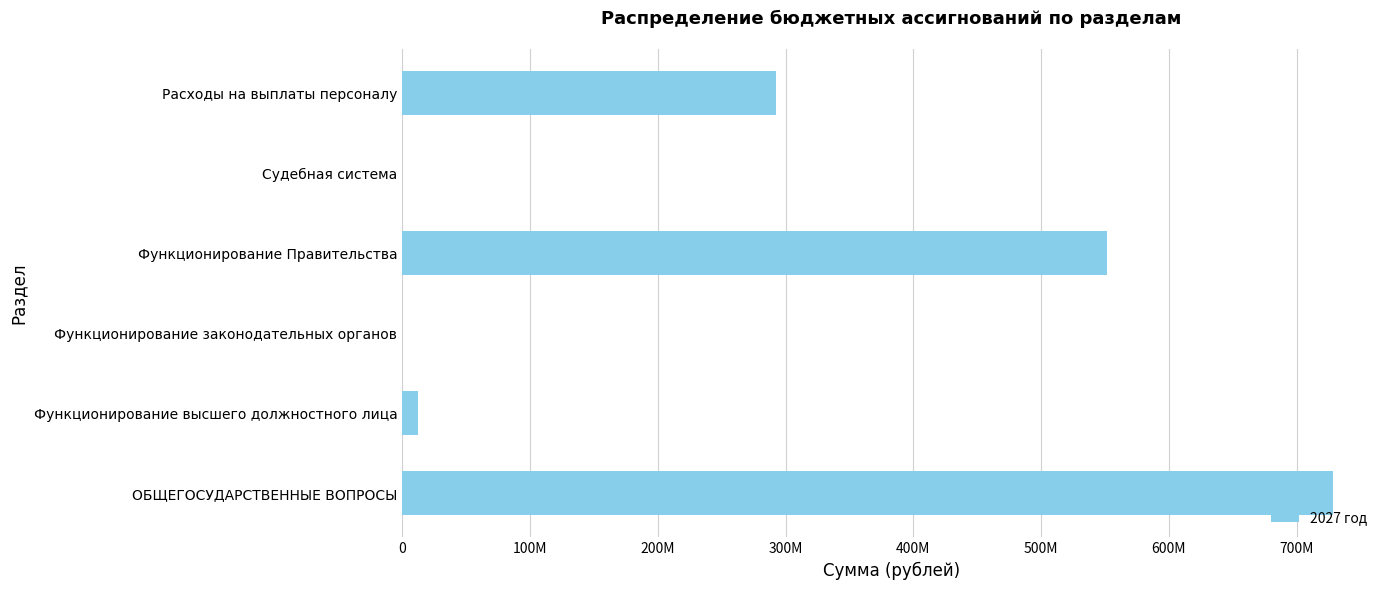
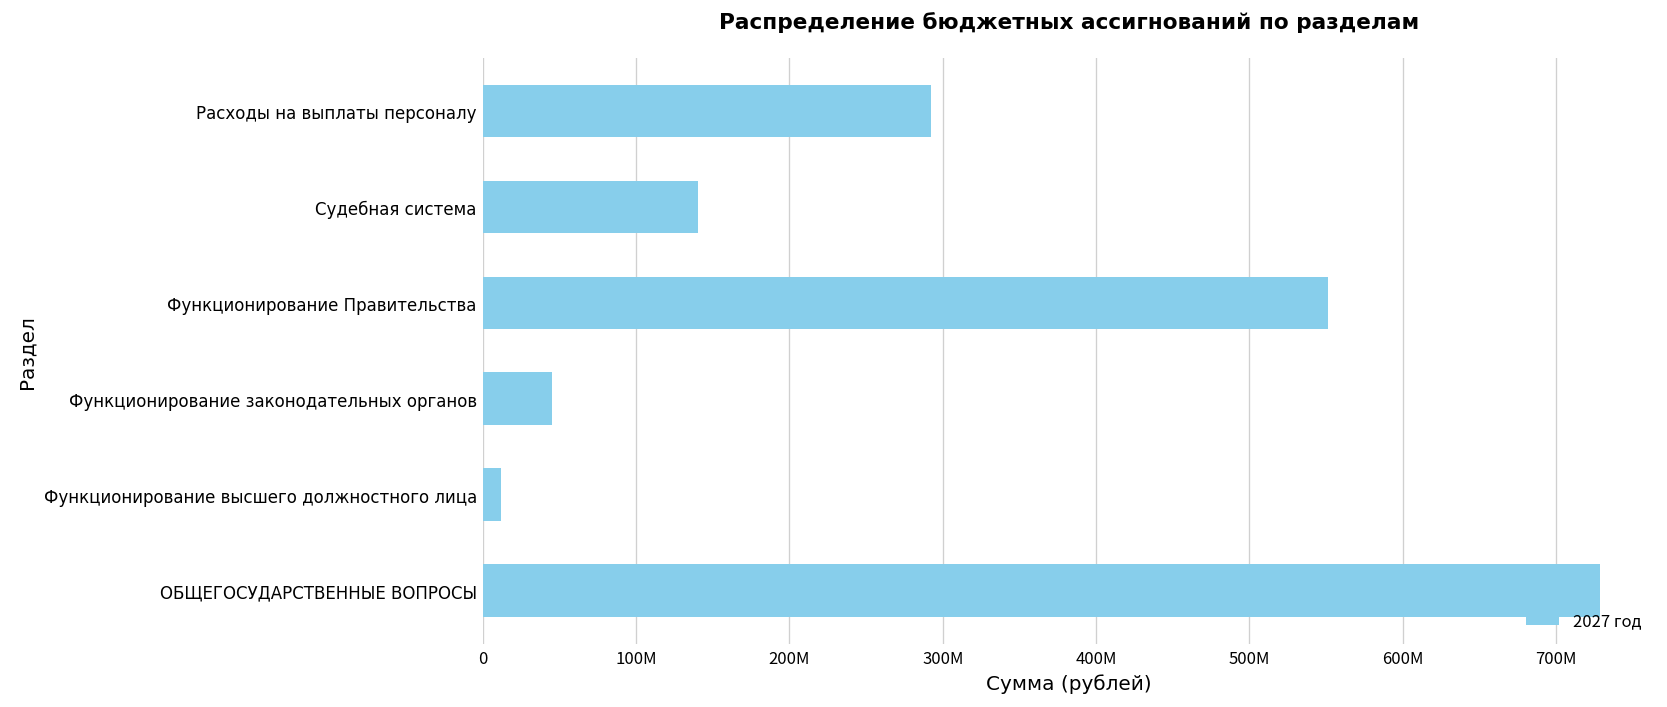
Судебная система: 0 -> 141000000
Функционирование законодательных органов: 0 -> 45000000
